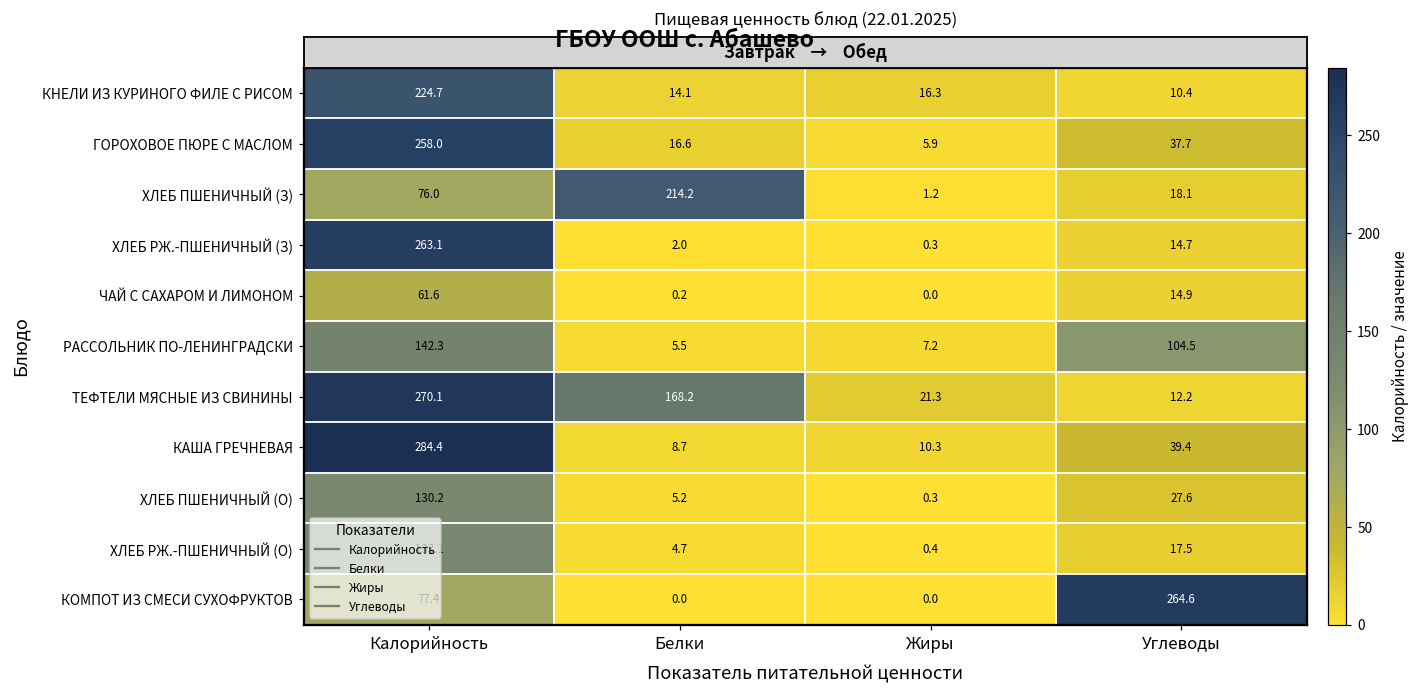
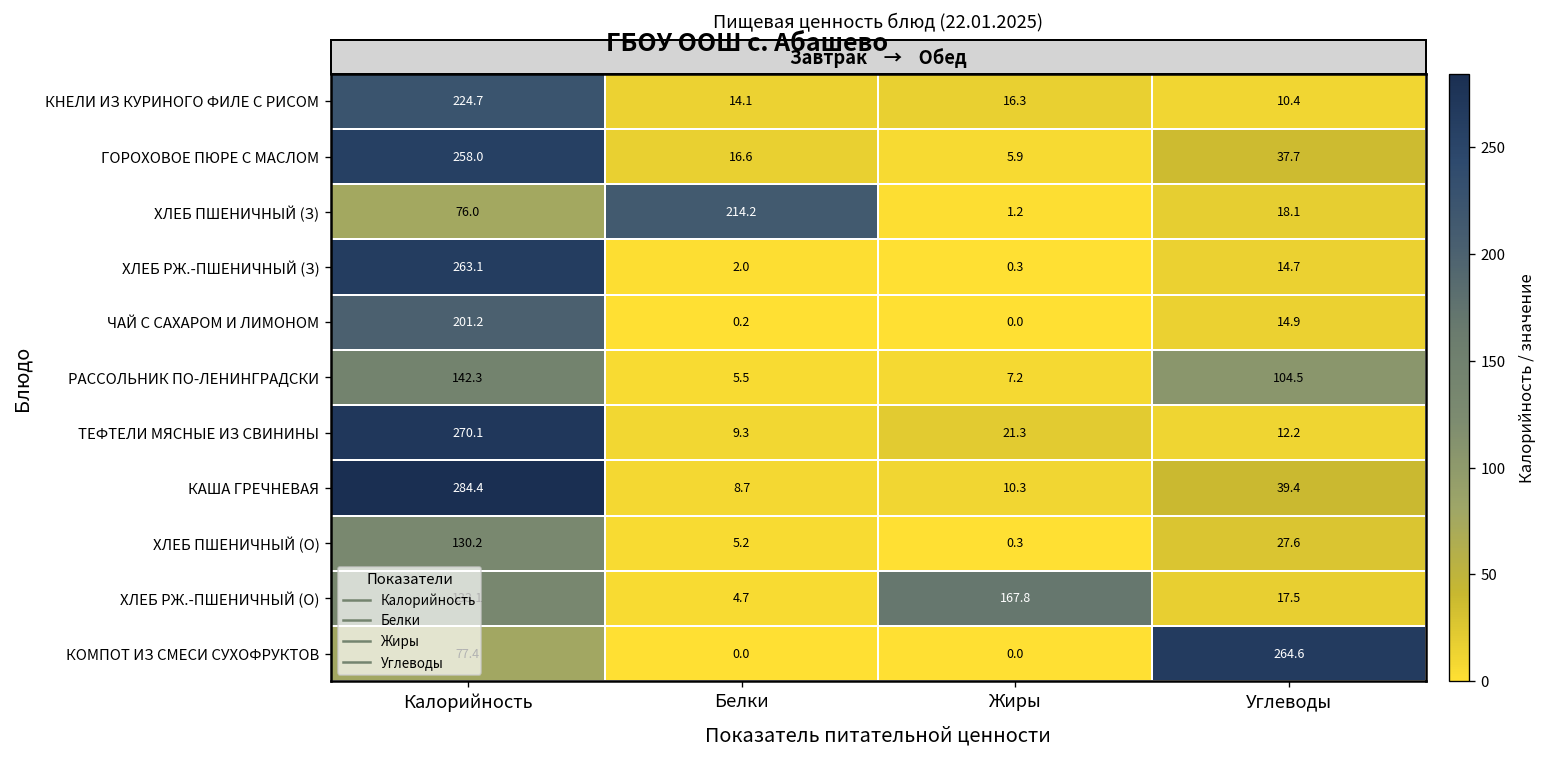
ЧАЙ С САХАРОМ И ЛИМОНОМ, Калорийность: 61.6 -> 201.2
ТЕФТЕЛИ МЯСНЫЕ ИЗ СВИНИНЫ, Белки: 168.2 -> 9.3
ХЛЕБ РЖ.-ПШЕНИЧНЫЙ (О), Жиры: 0.4 -> 167.8
